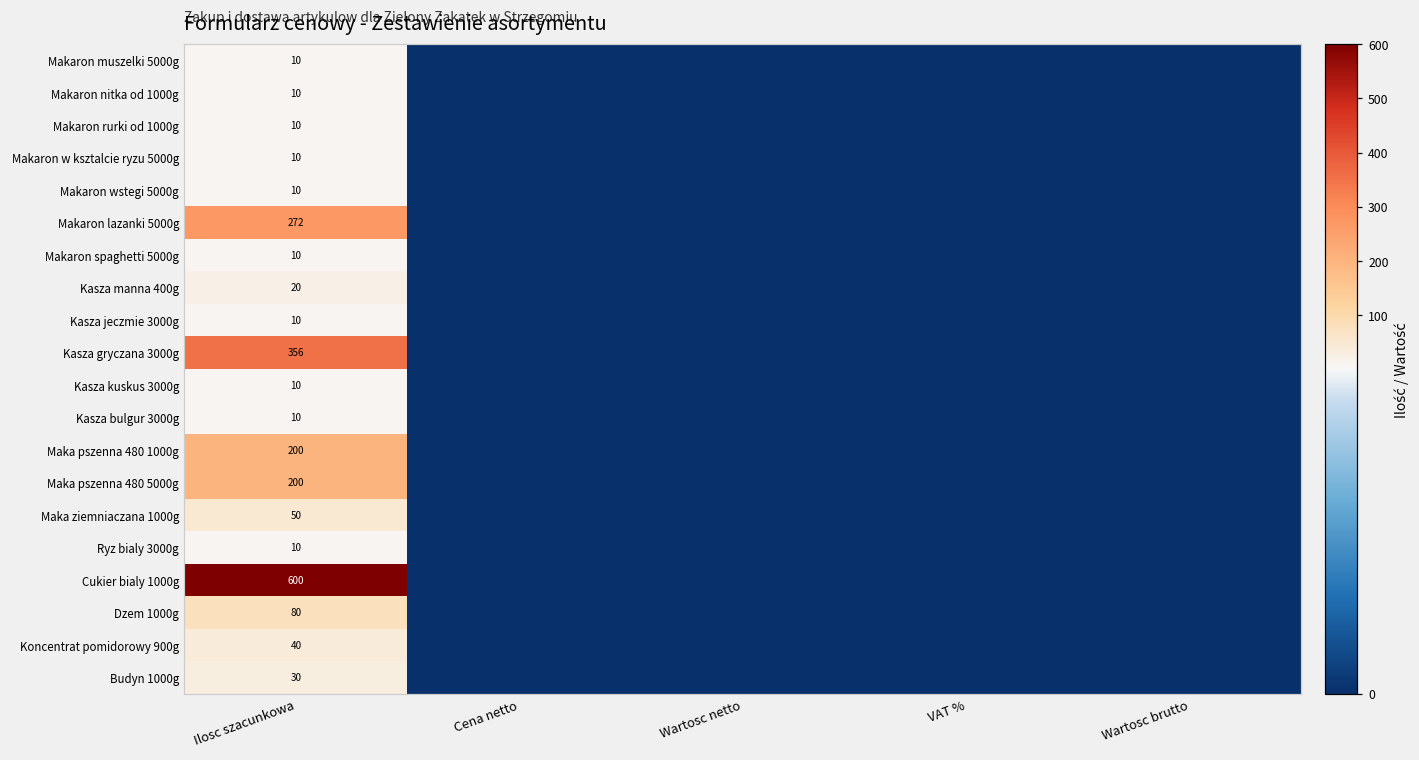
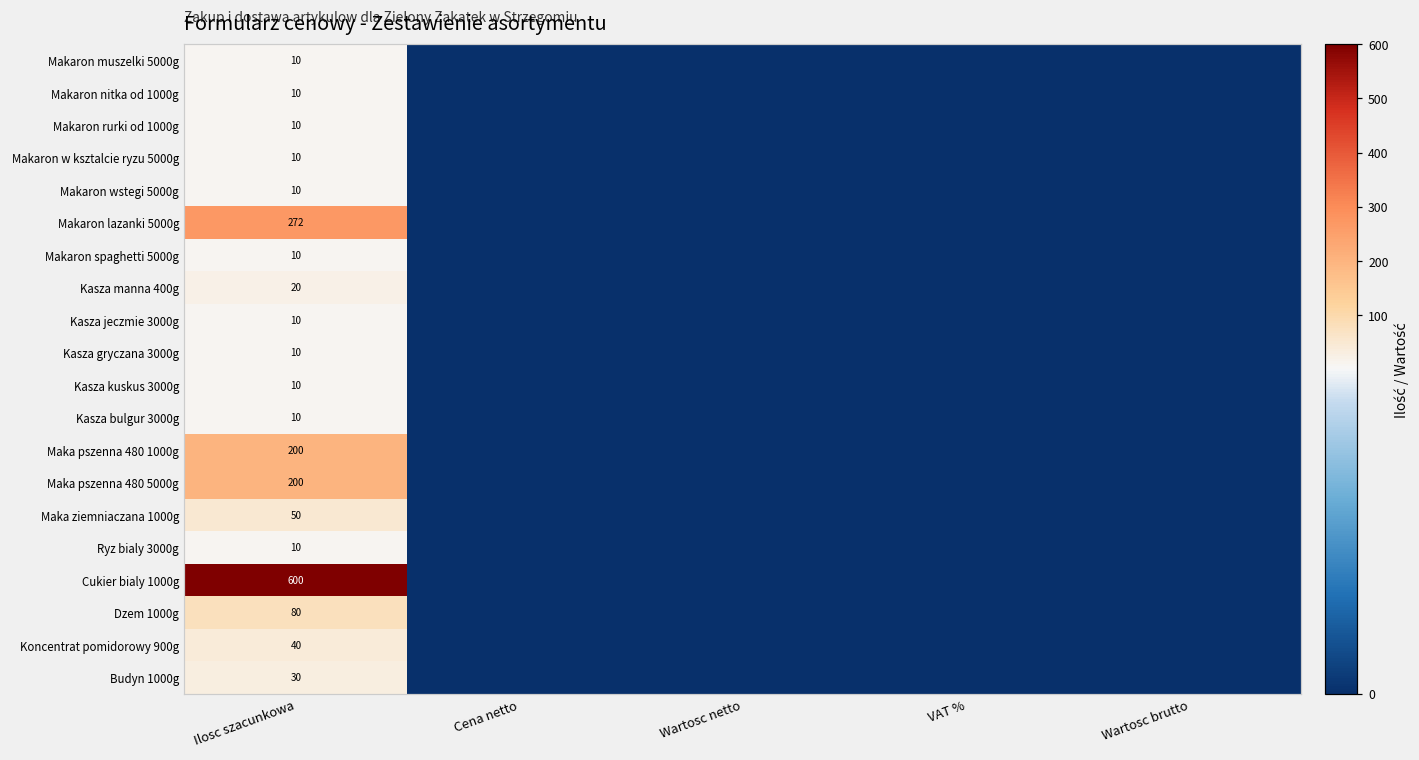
Kasza gryczana 3000g, Ilosc szacunkowa: 356 -> 10
